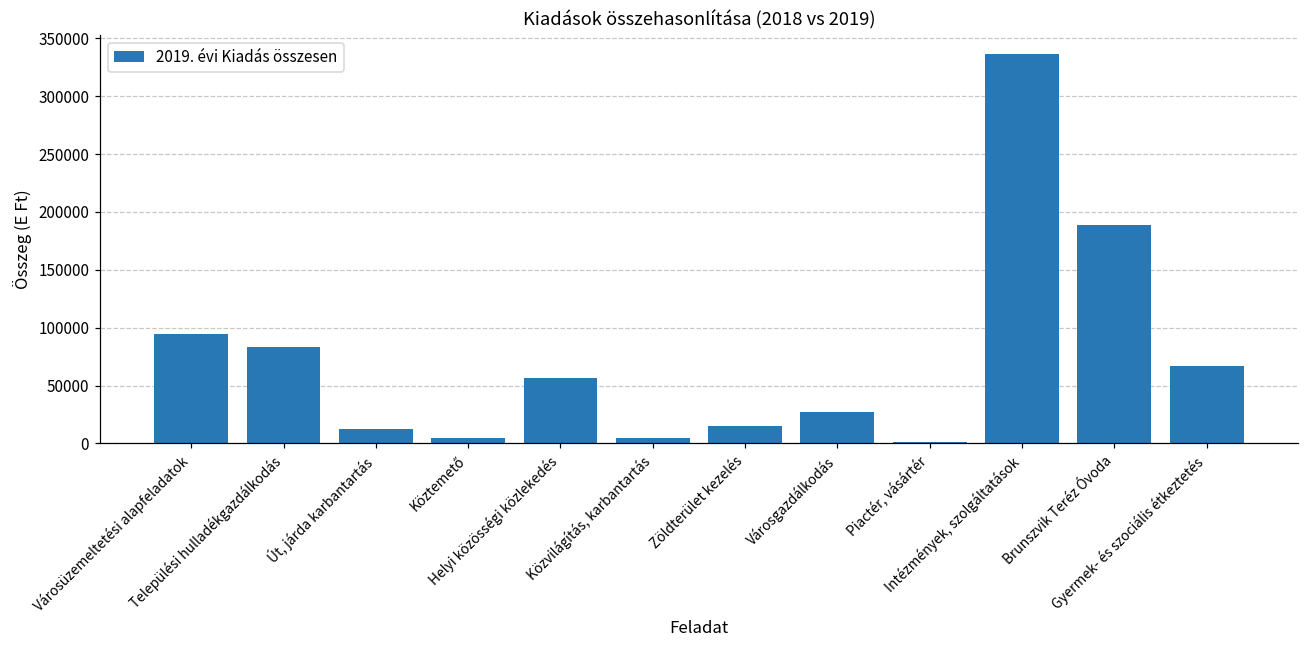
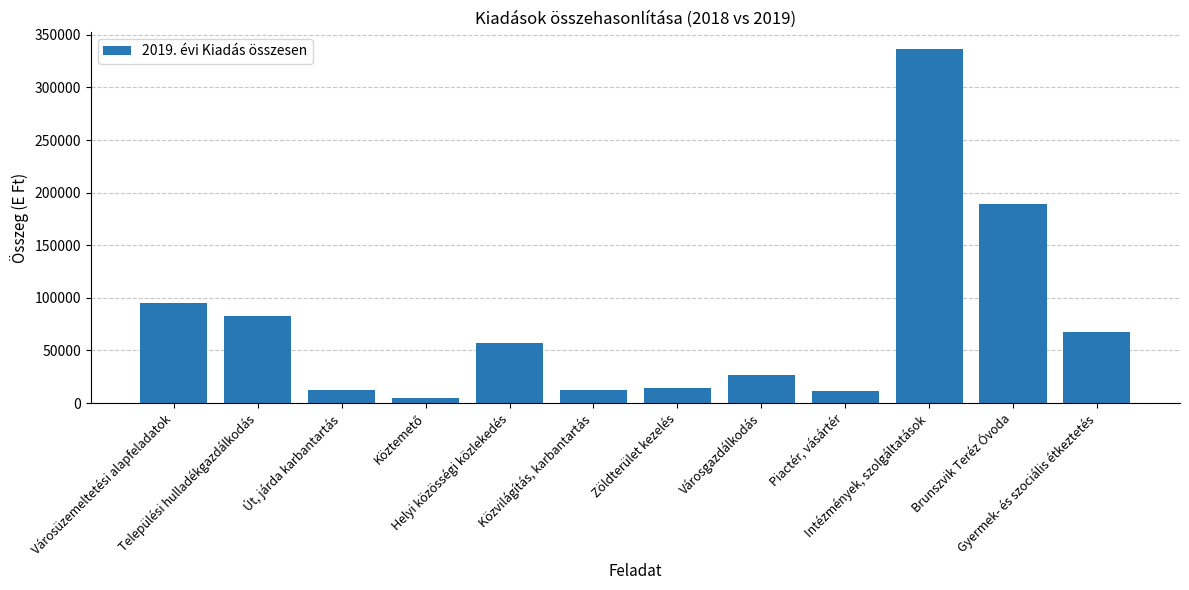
Közvilágítás, karbantartás: 4000 -> 12000
Piactér, vásártér: 2000 -> 12000
